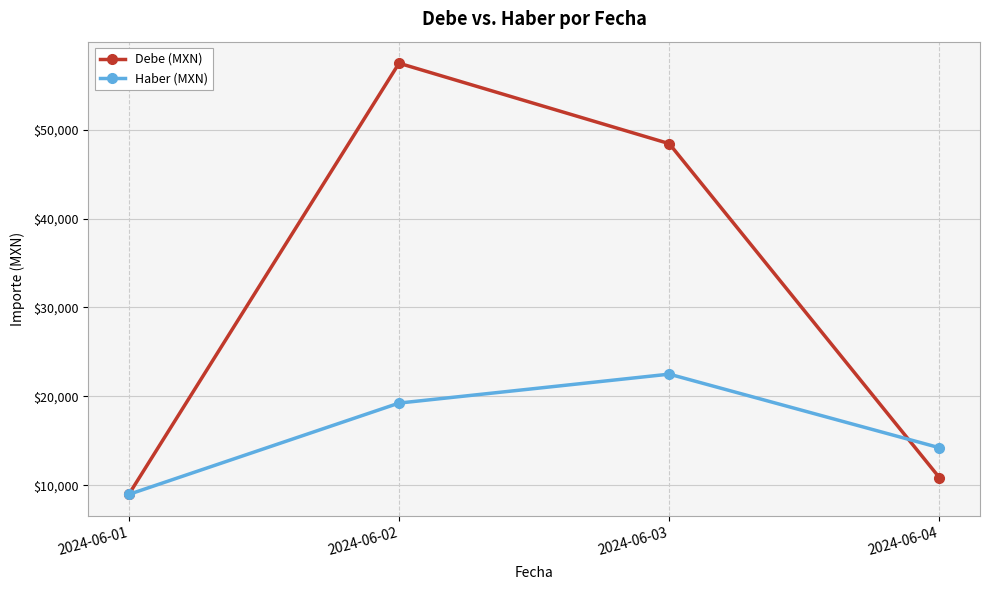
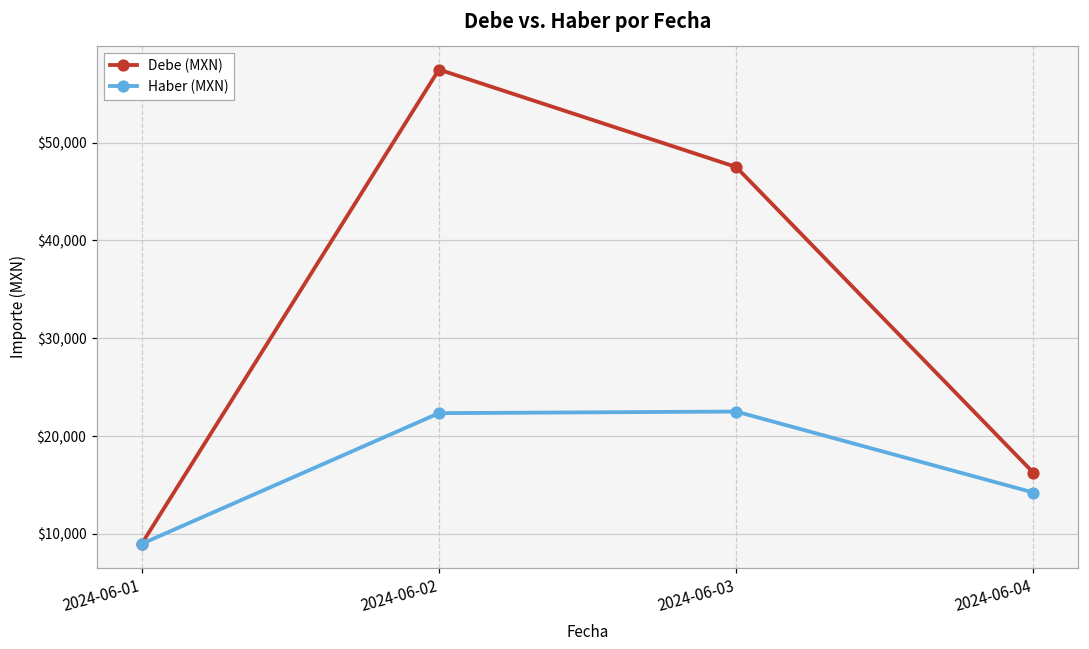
Haber (MXN), 2024-06-02: $19,000 -> $22,000
Debe (MXN), 2024-06-03: $48,000 -> $47,000
Debe (MXN), 2024-06-04: $11,000 -> $16,000
